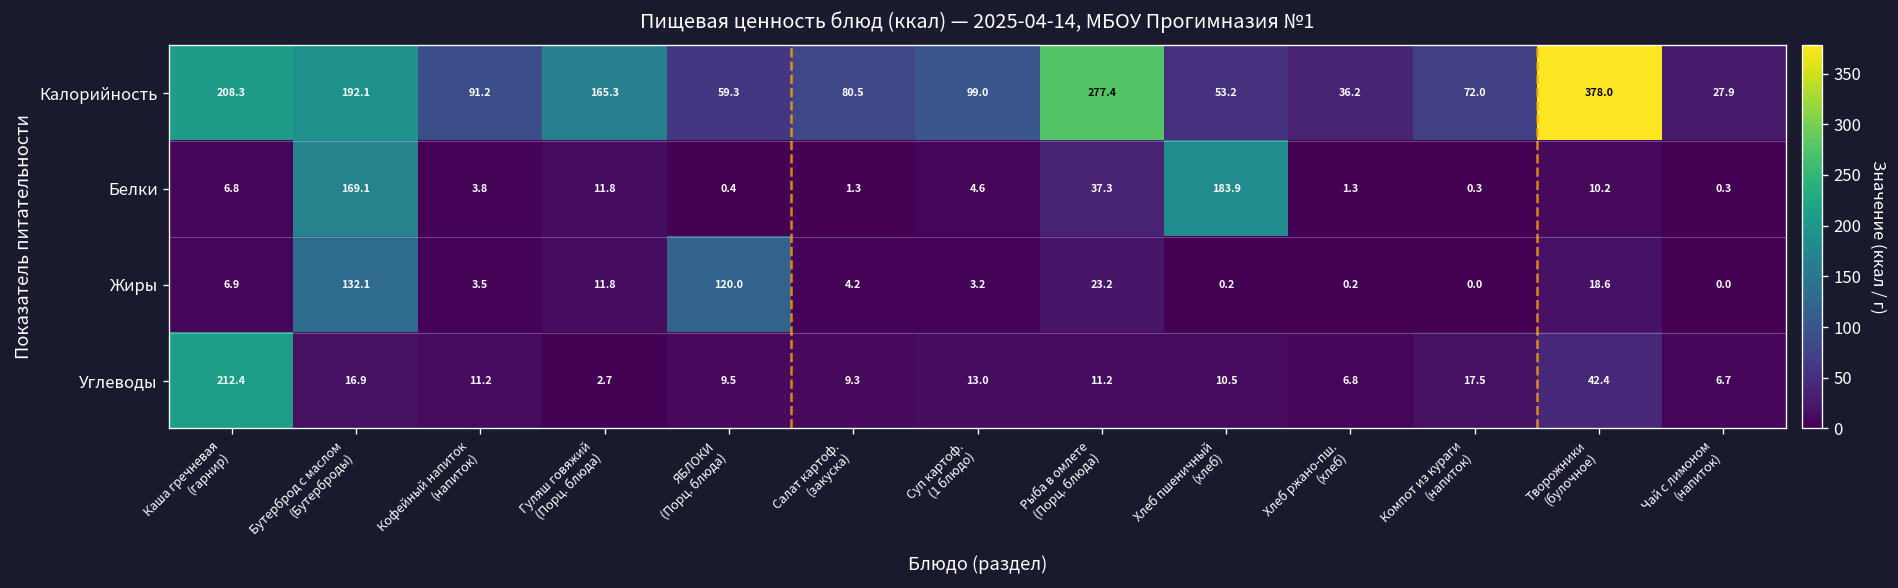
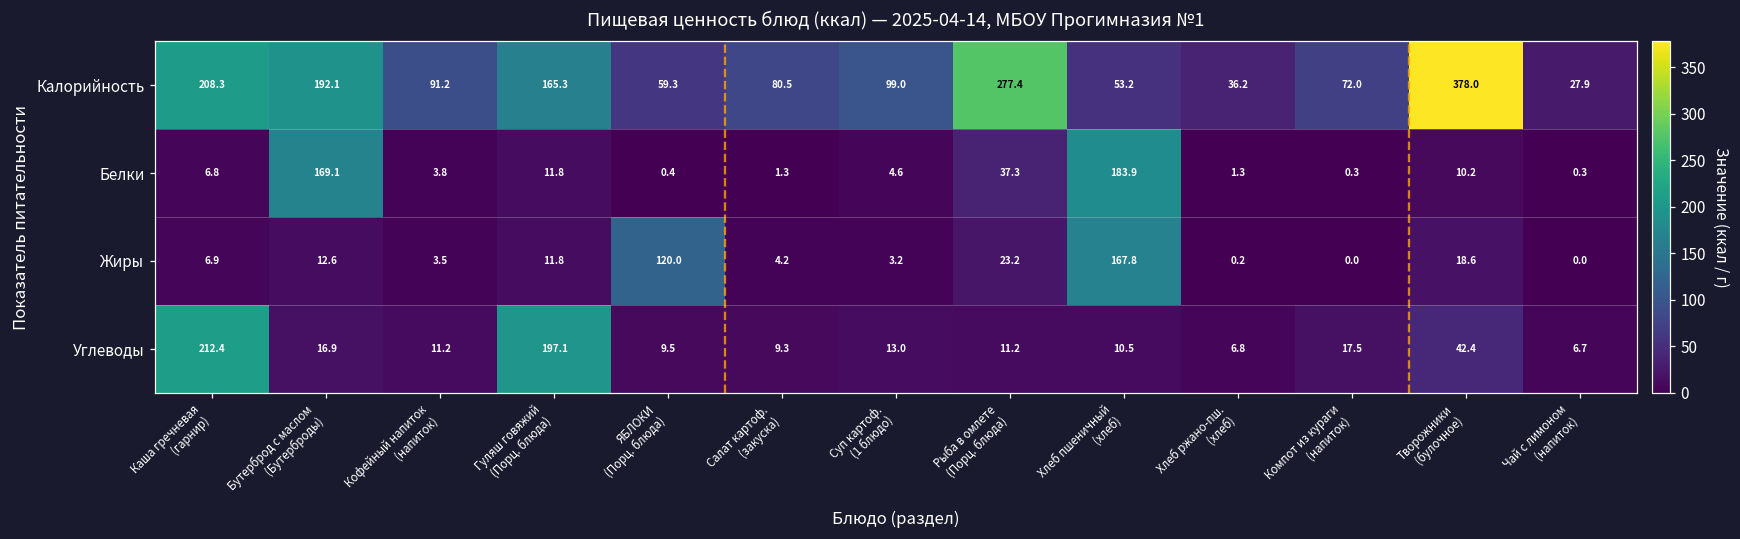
Жиры, Бутерброд с маслом (Бутерброды): 132.1 -> 12.6
Жиры, Хлеб пшеничный (хлеб): 0.2 -> 167.8
Углеводы, Гуляш говяжий (Порц. блюда): 2.7 -> 197.1
